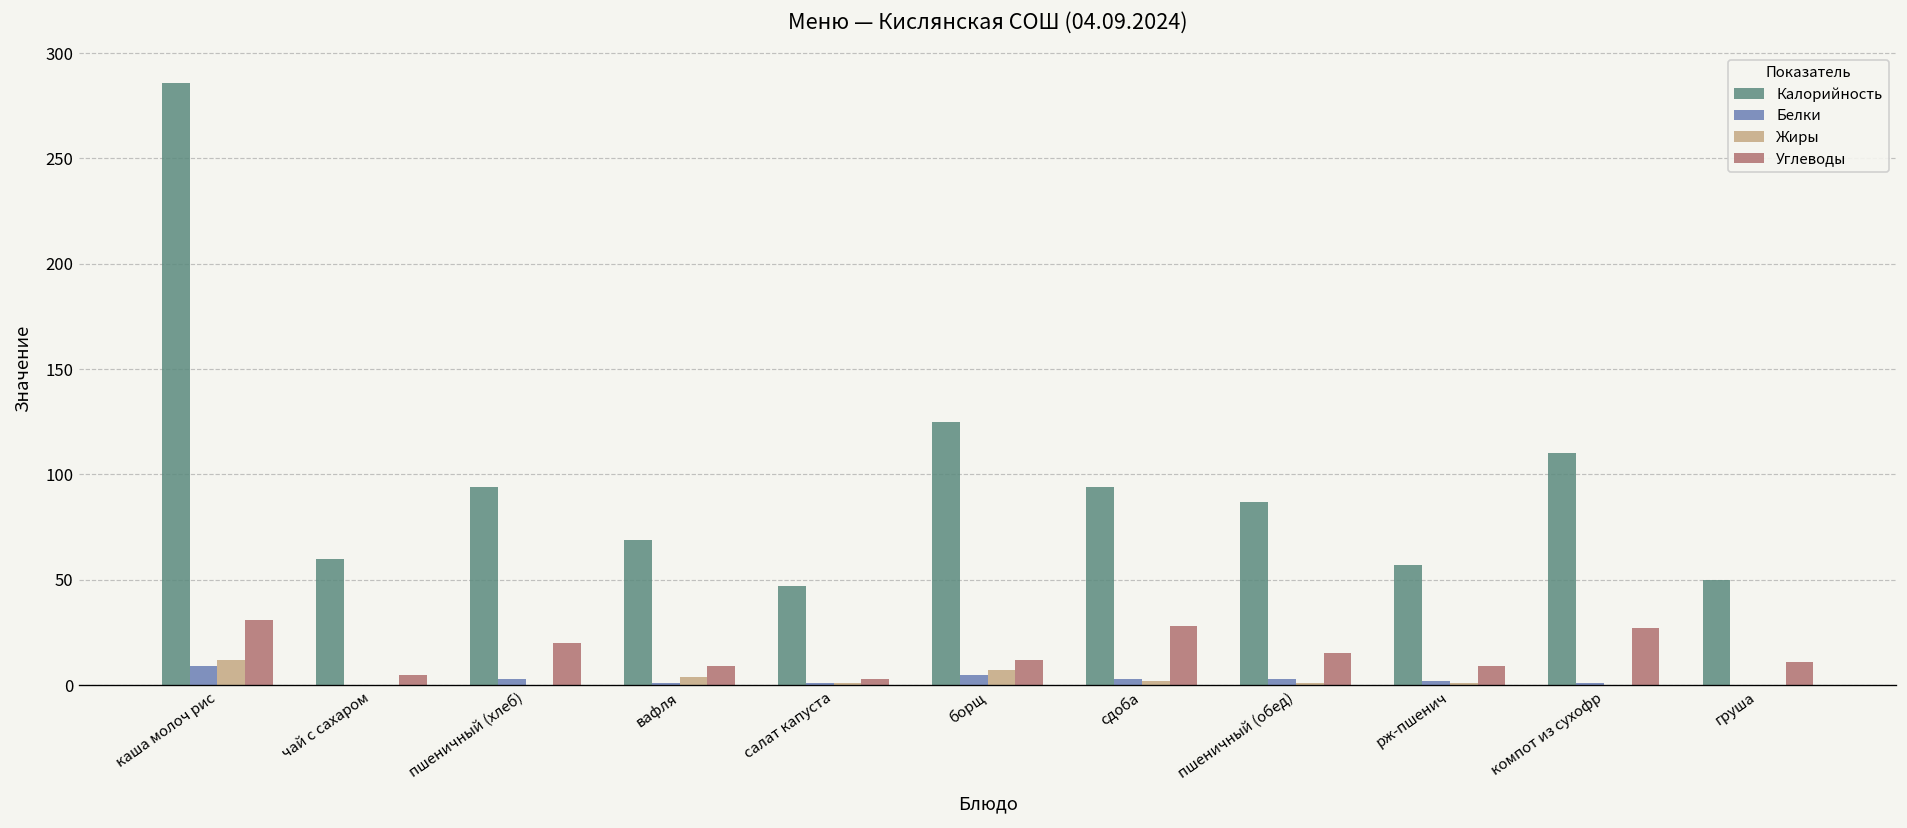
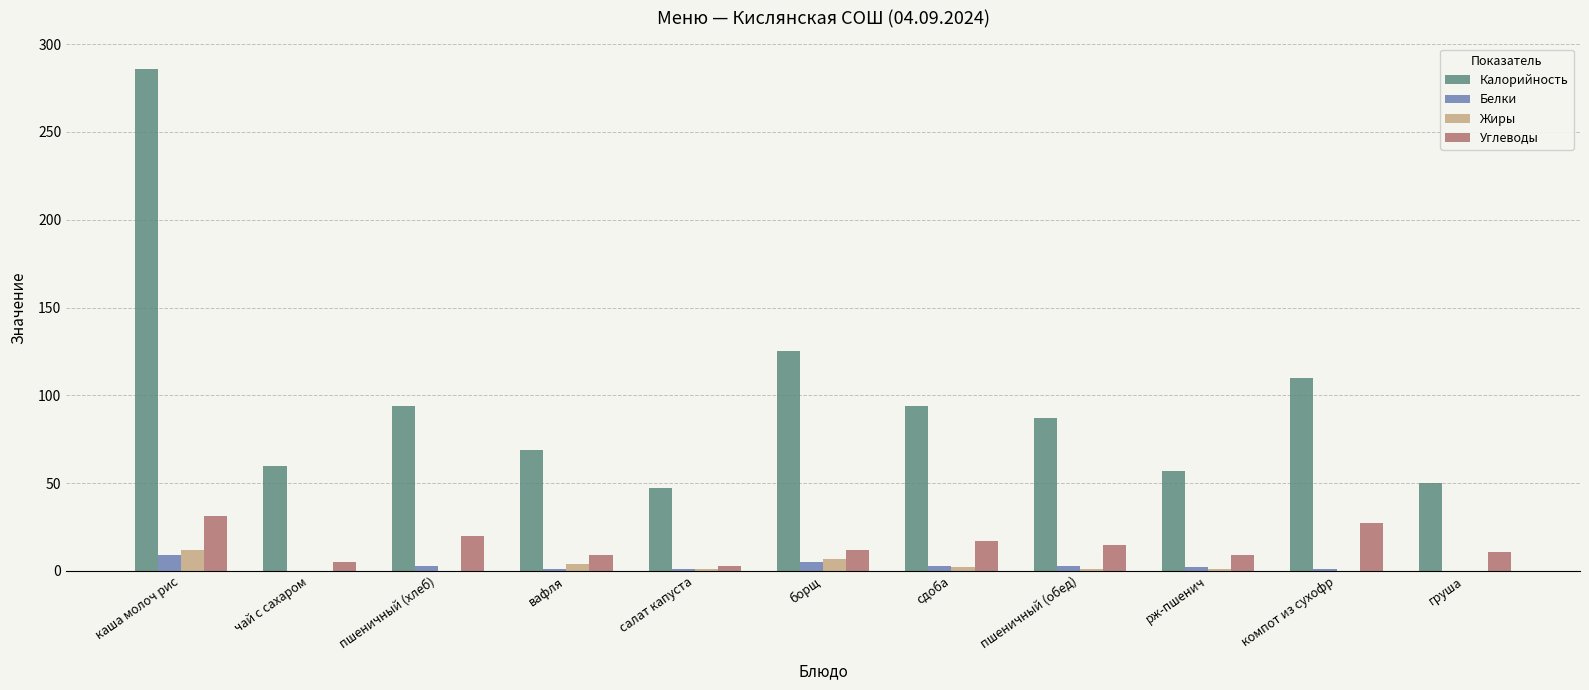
Углеводы, сдоба: 28 -> 17
